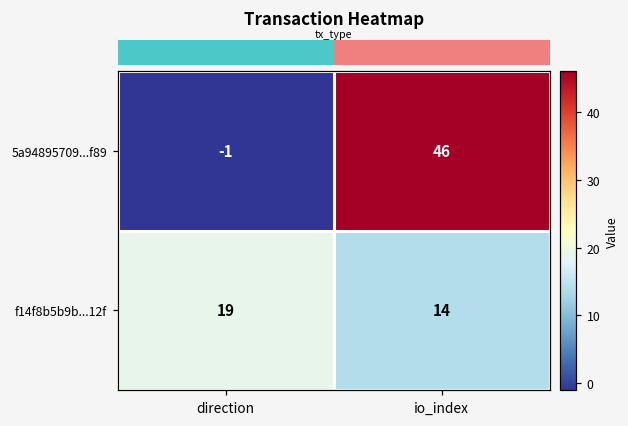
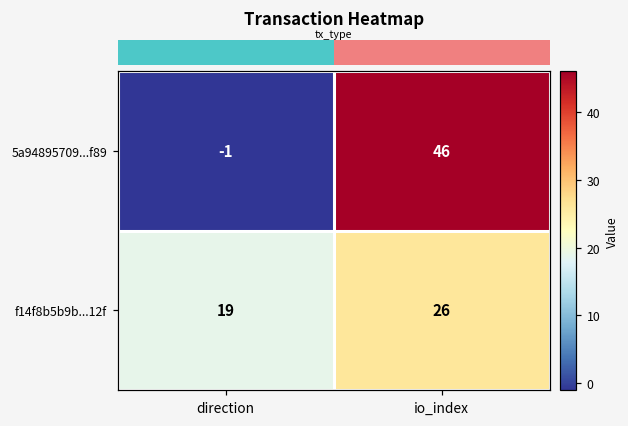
f14f8b5b9b...12f, io_index: 14 -> 26
